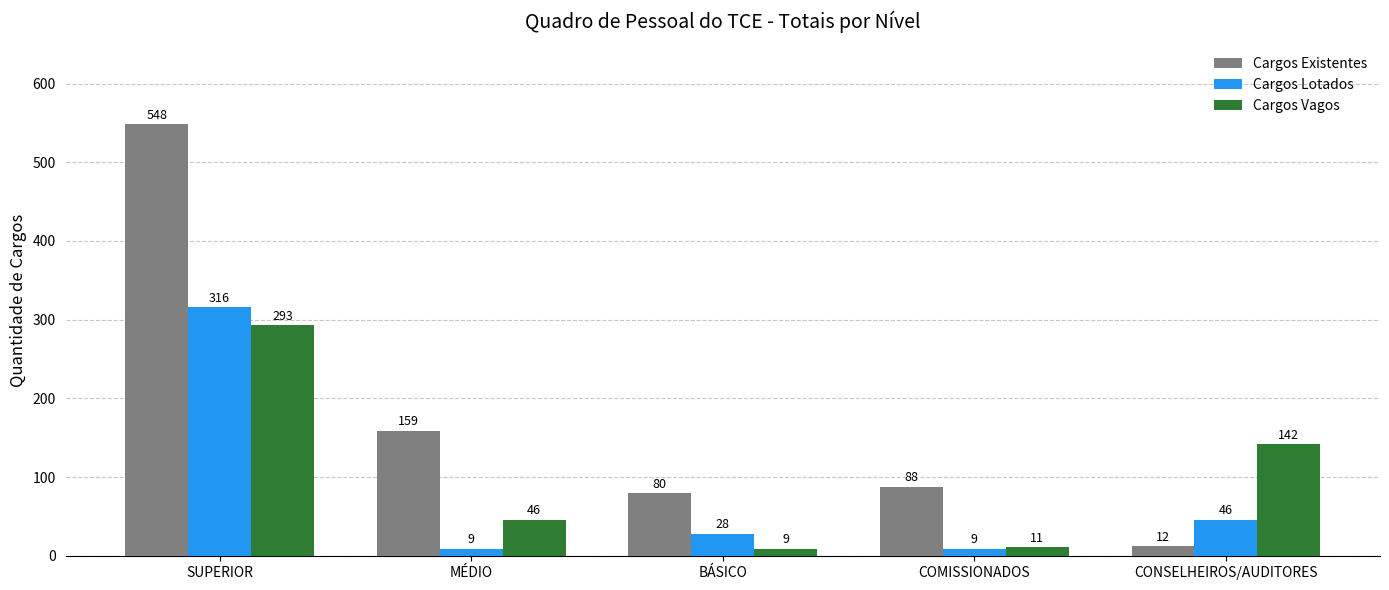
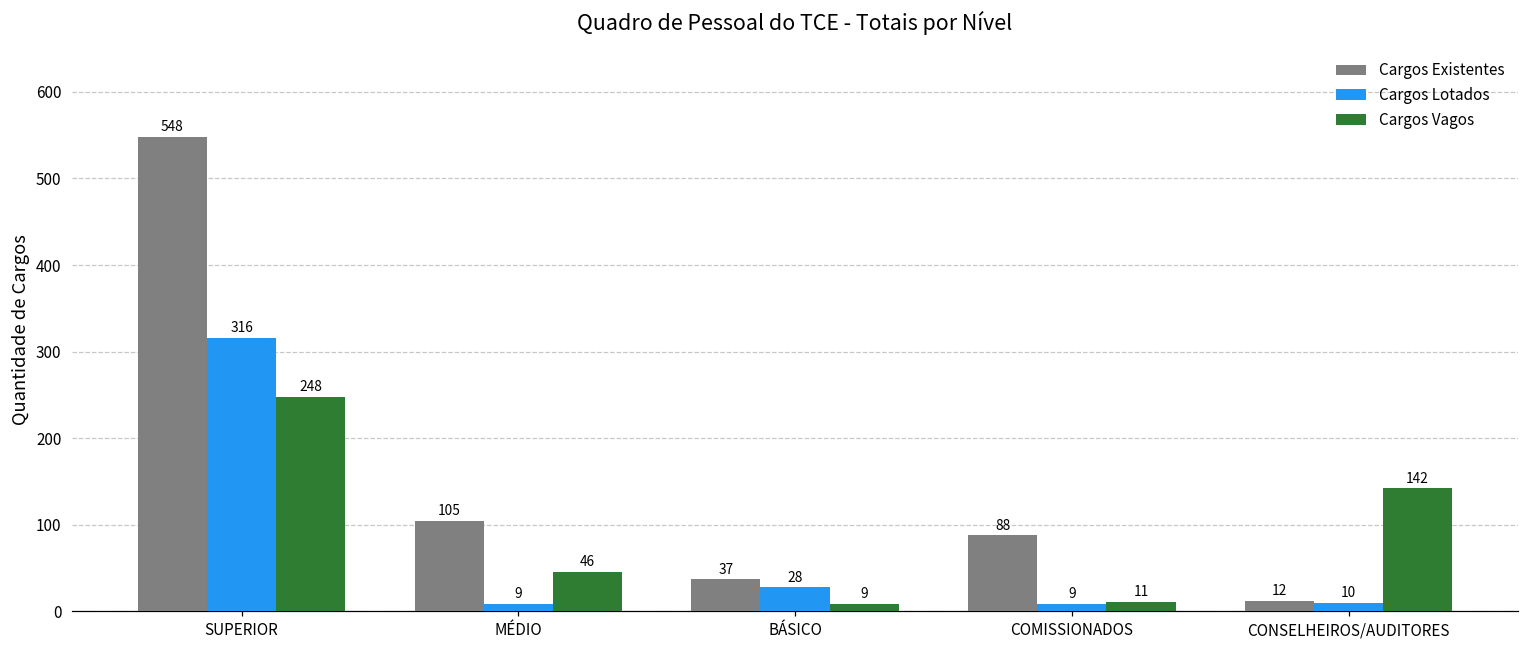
Cargos Vagos, SUPERIOR: 293 -> 248
Cargos Existentes, MÉDIO: 159 -> 105
Cargos Existentes, BÁSICO: 80 -> 37
Cargos Lotados, CONSELHEIROS/AUDITORES: 46 -> 10
